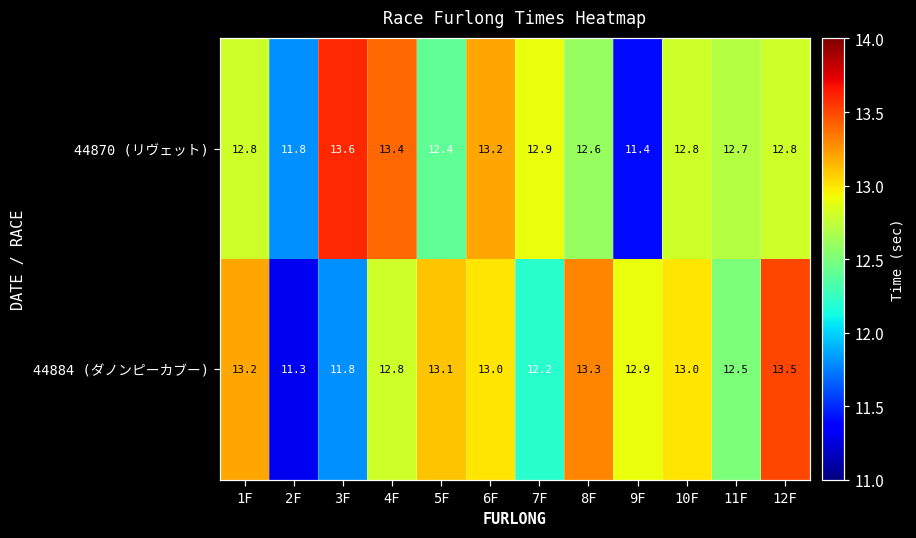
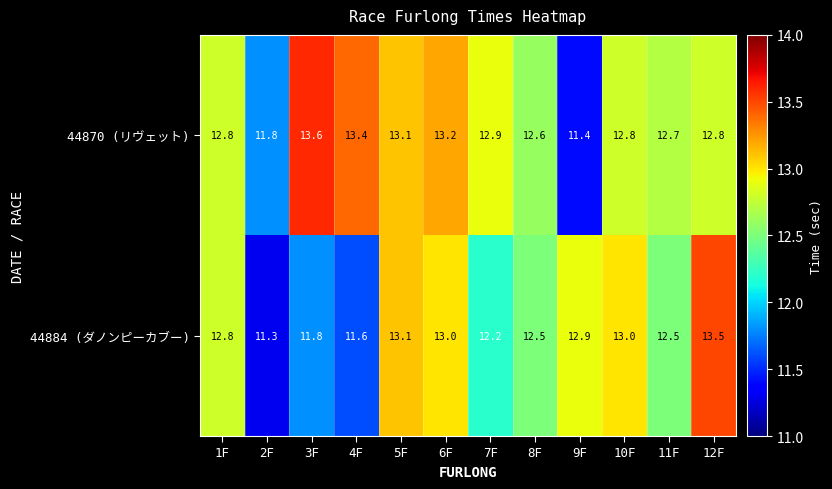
44870 (リヴェット), 5F: 12.4 -> 13.1
44884 (ダノンピーカブー), 1F: 13.2 -> 12.8
44884 (ダノンピーカブー), 4F: 12.8 -> 11.6
44884 (ダノンピーカブー), 8F: 13.3 -> 12.5
